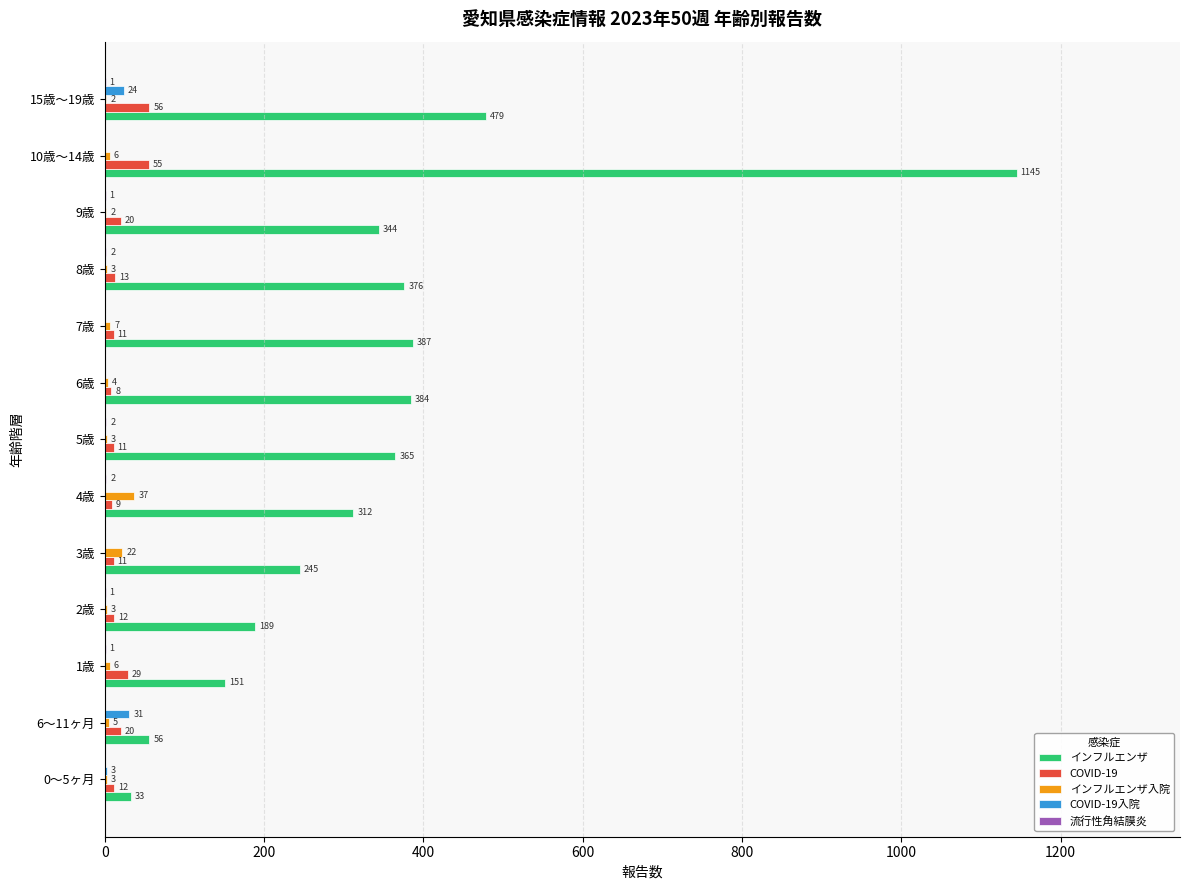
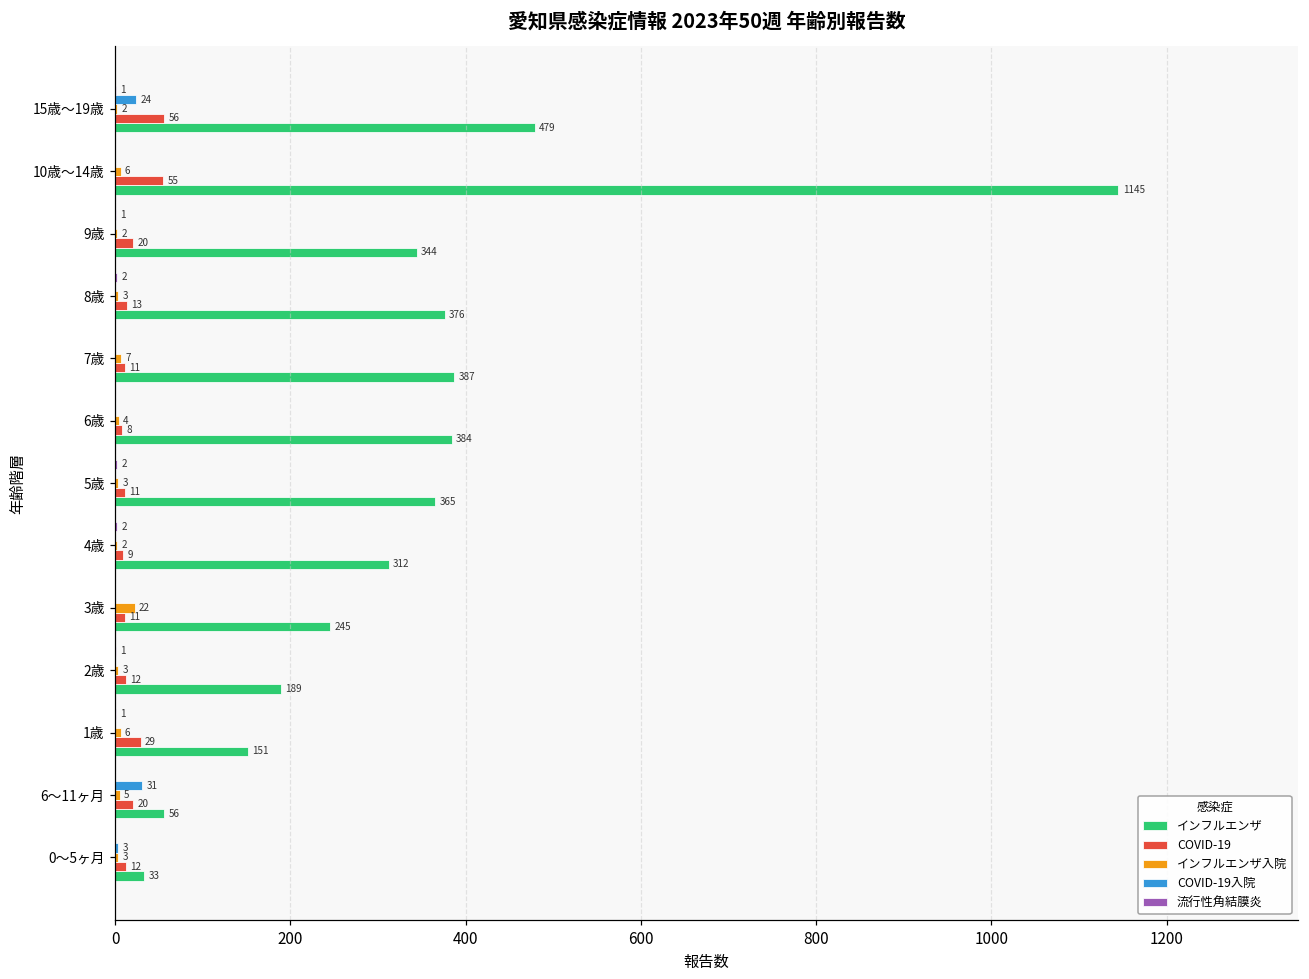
インフルエンザ入院, 4歳: 37 -> 2
